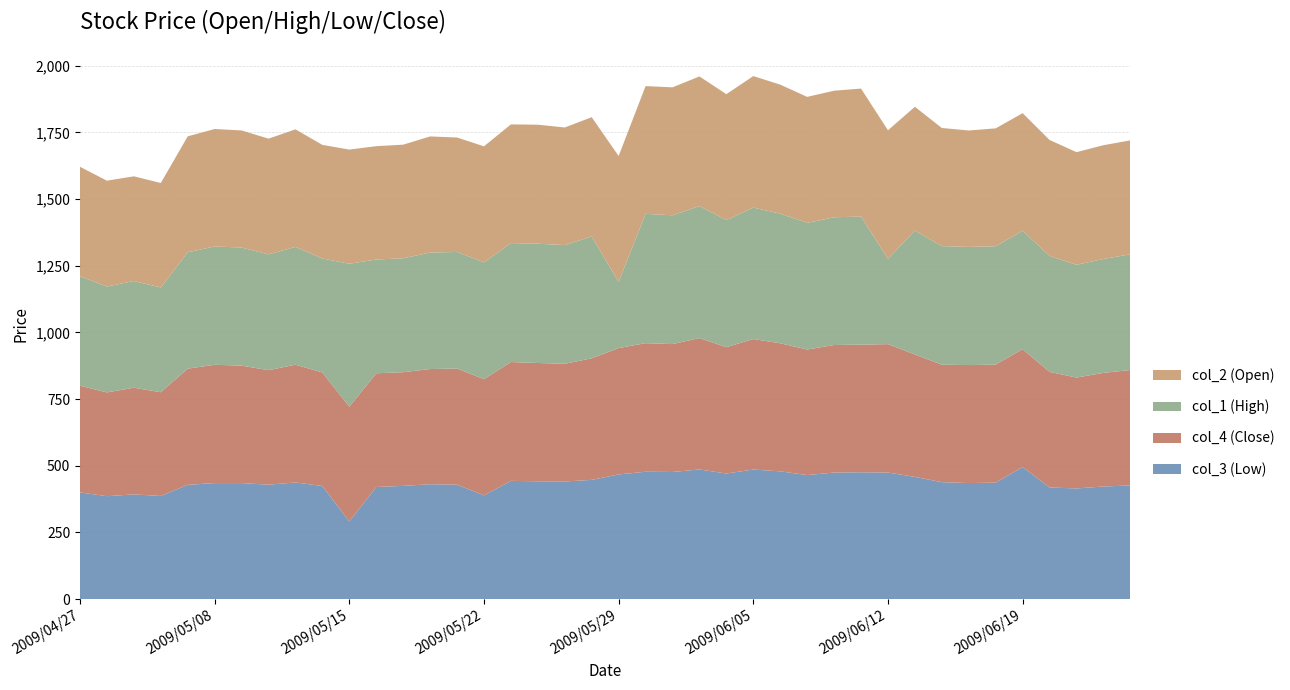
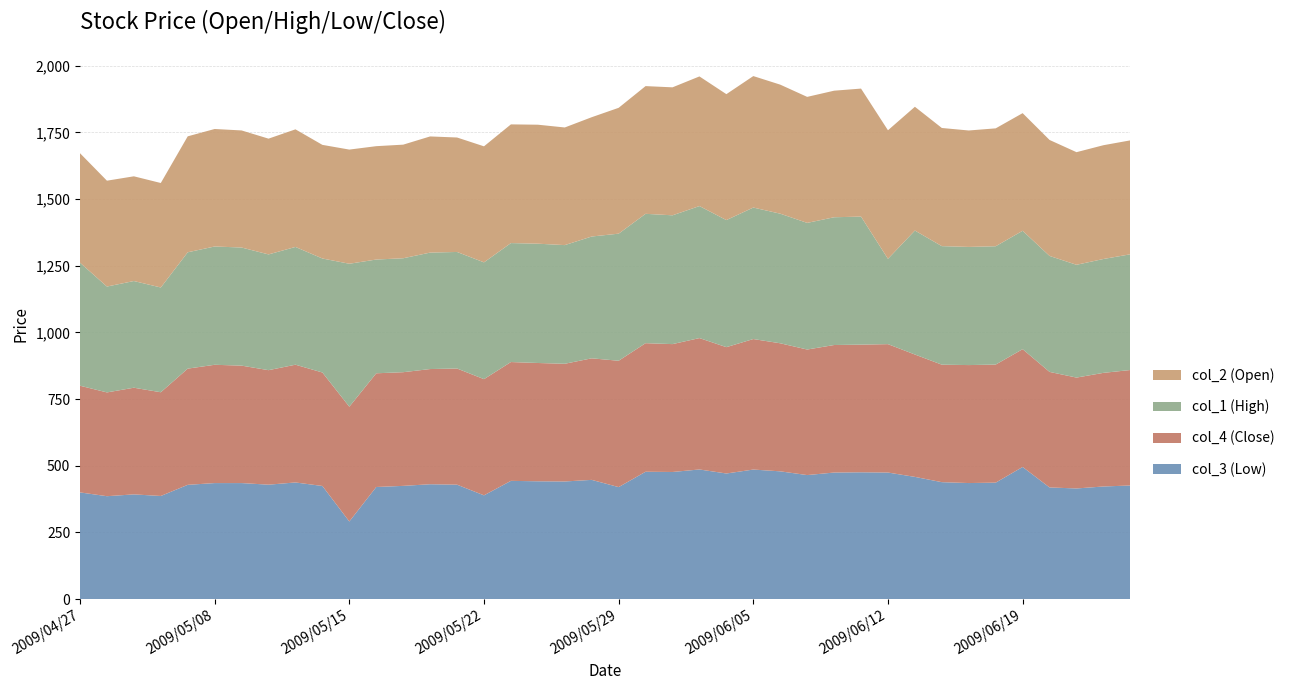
col_1 (High), 2009/04/27: 410 -> 460
col_3 (Low), 2009/05/29: 470 -> 420
col_1 (High), 2009/05/29: 250 -> 480
